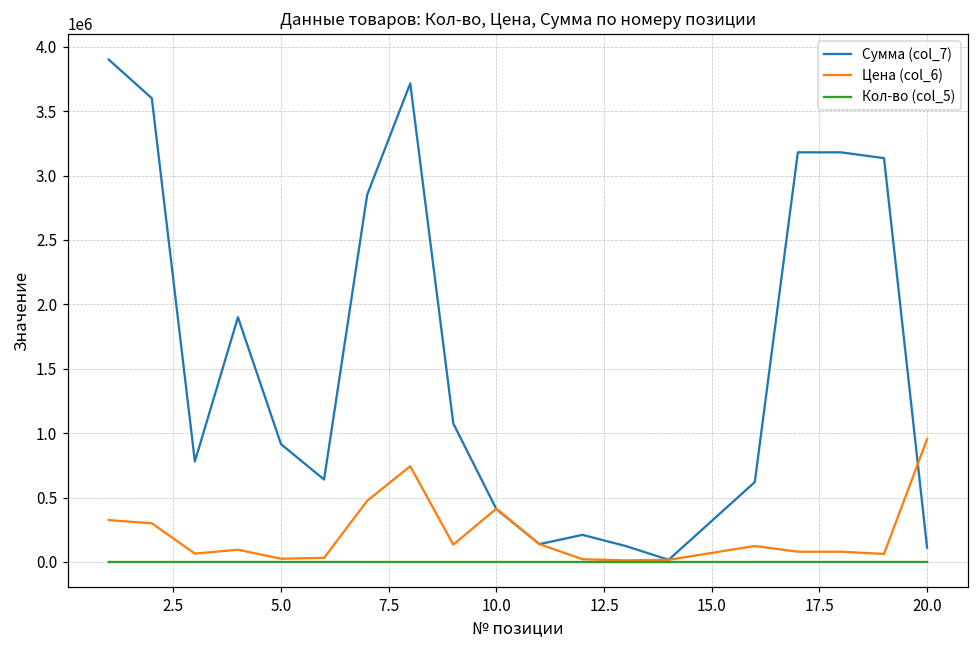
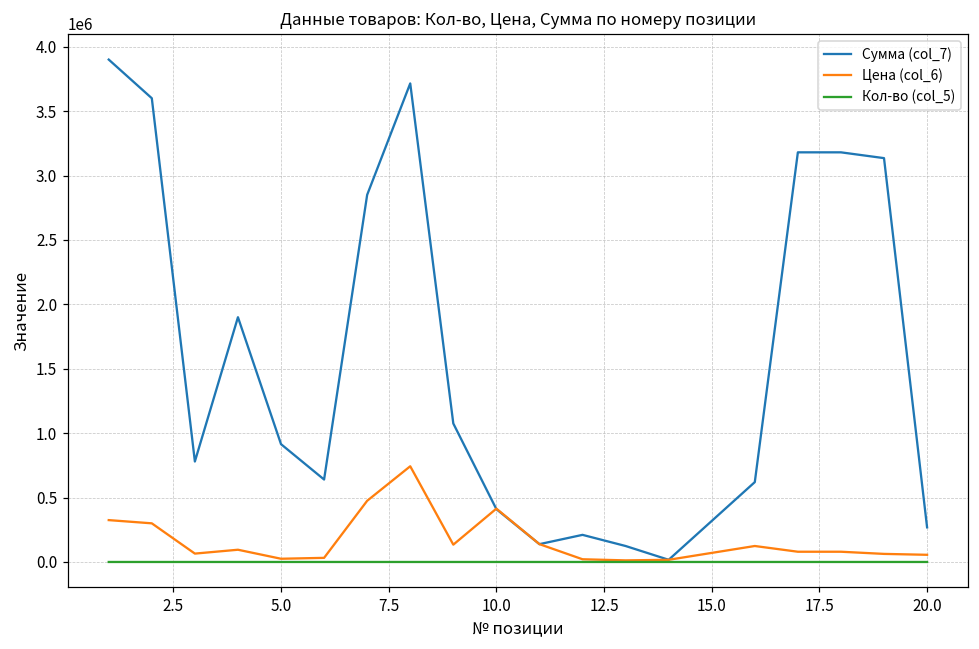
Сумма (col_7), 20.0: 110000 -> 270000
Цена (col_6), 20.0: 950000 -> 60000
